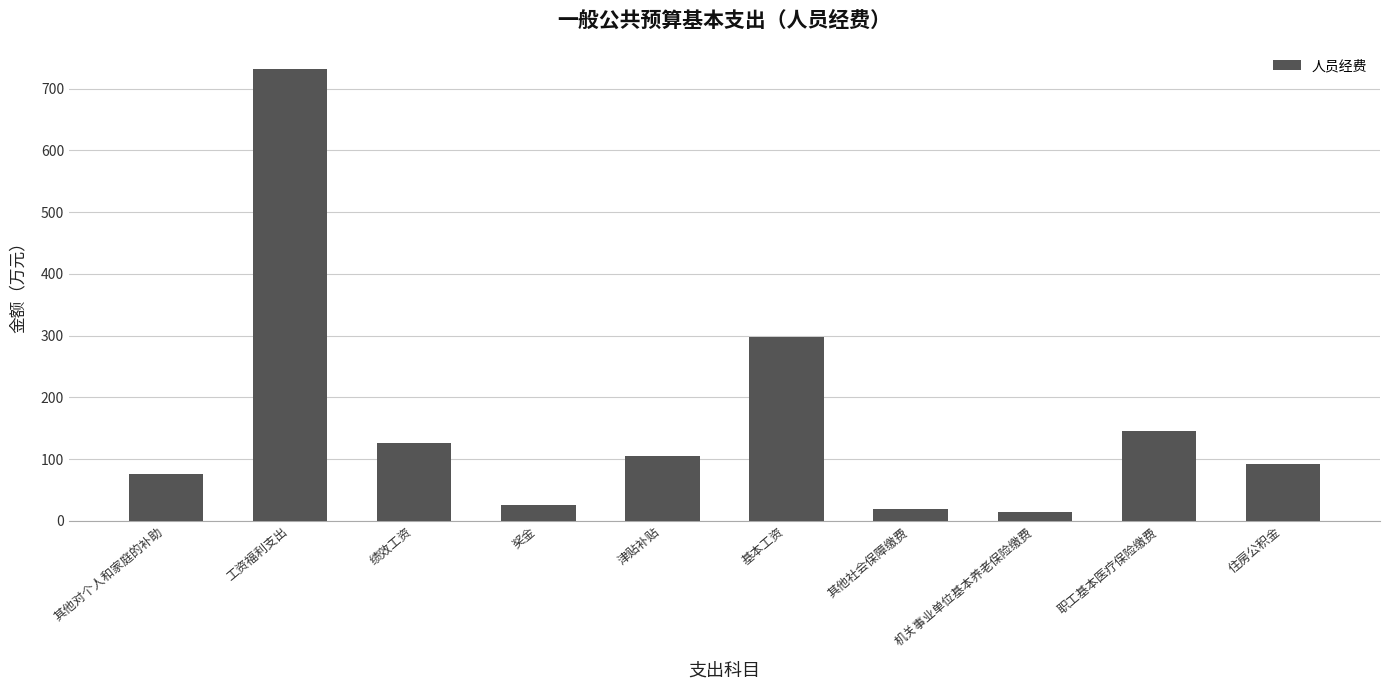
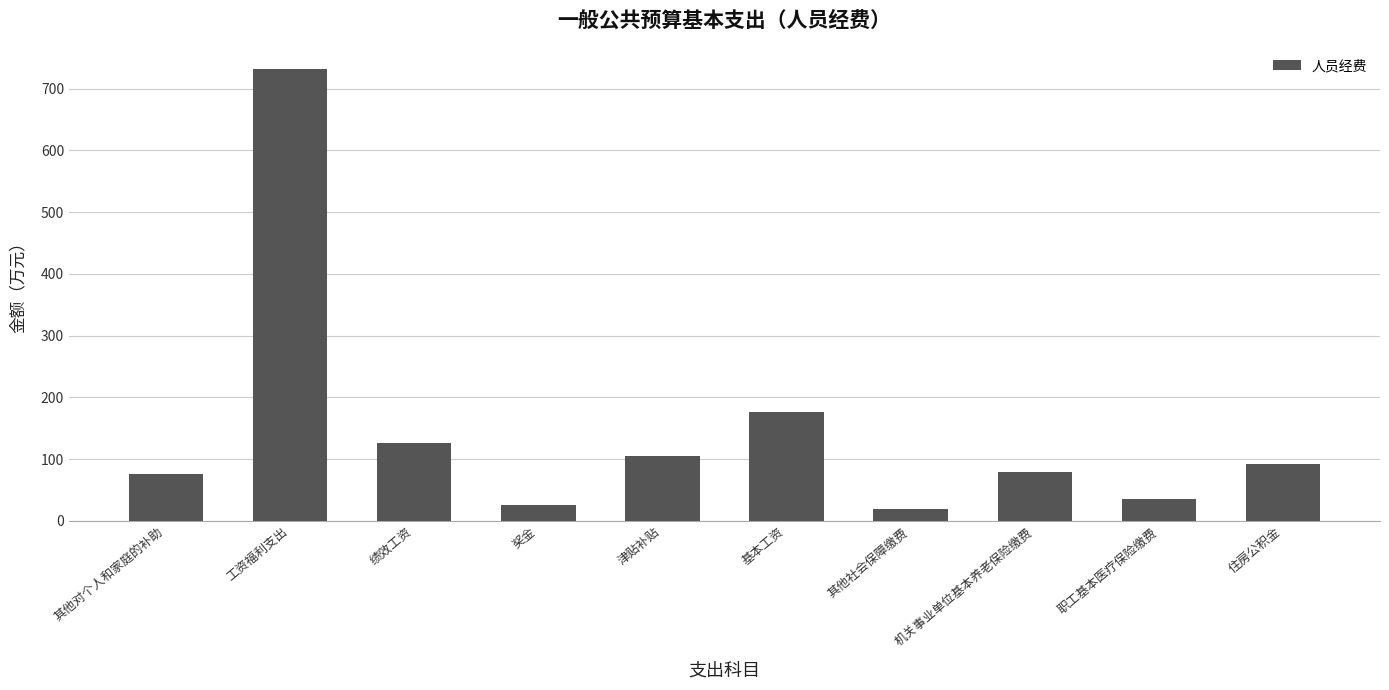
基本工资: 300 -> 180
机关事业单位基本养老保险缴费: 10 -> 80
职工基本医疗保险缴费: 150 -> 40
